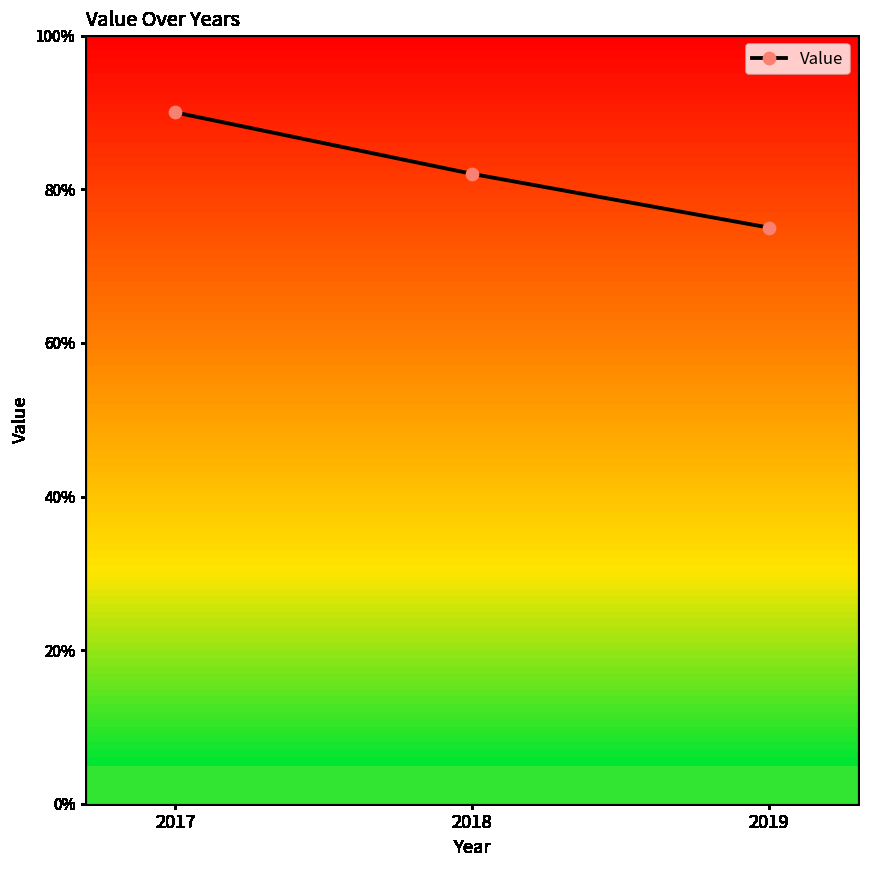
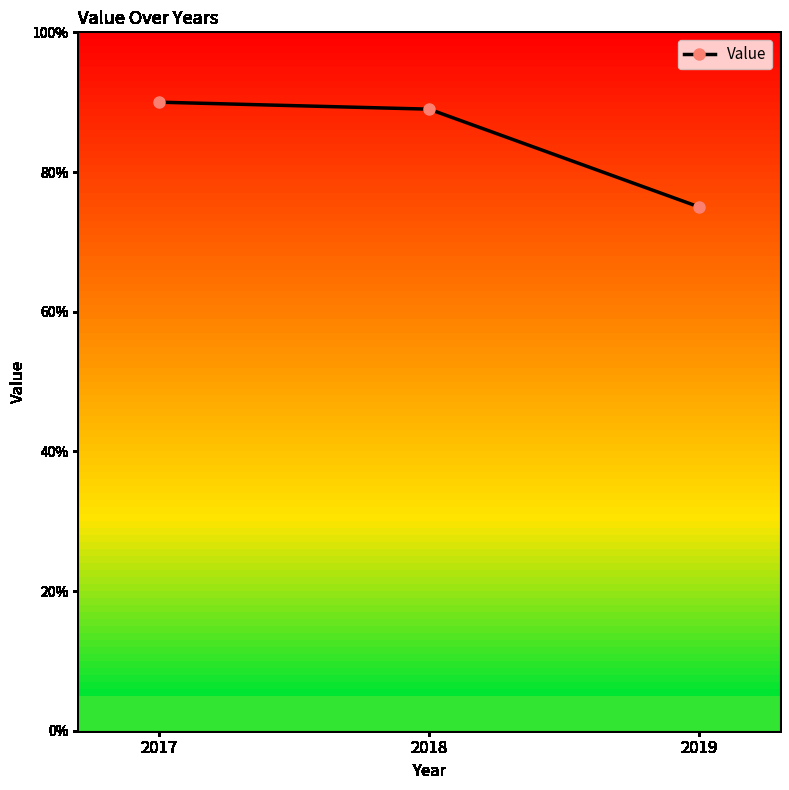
2018: 82% -> 89%
